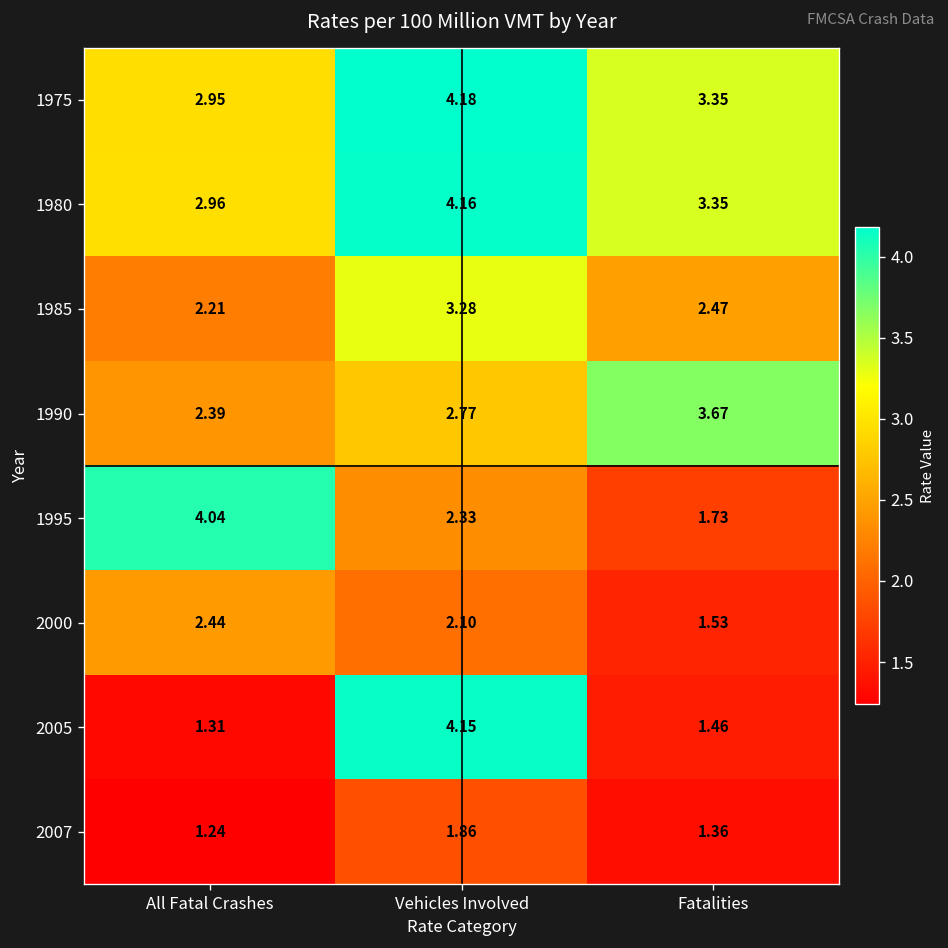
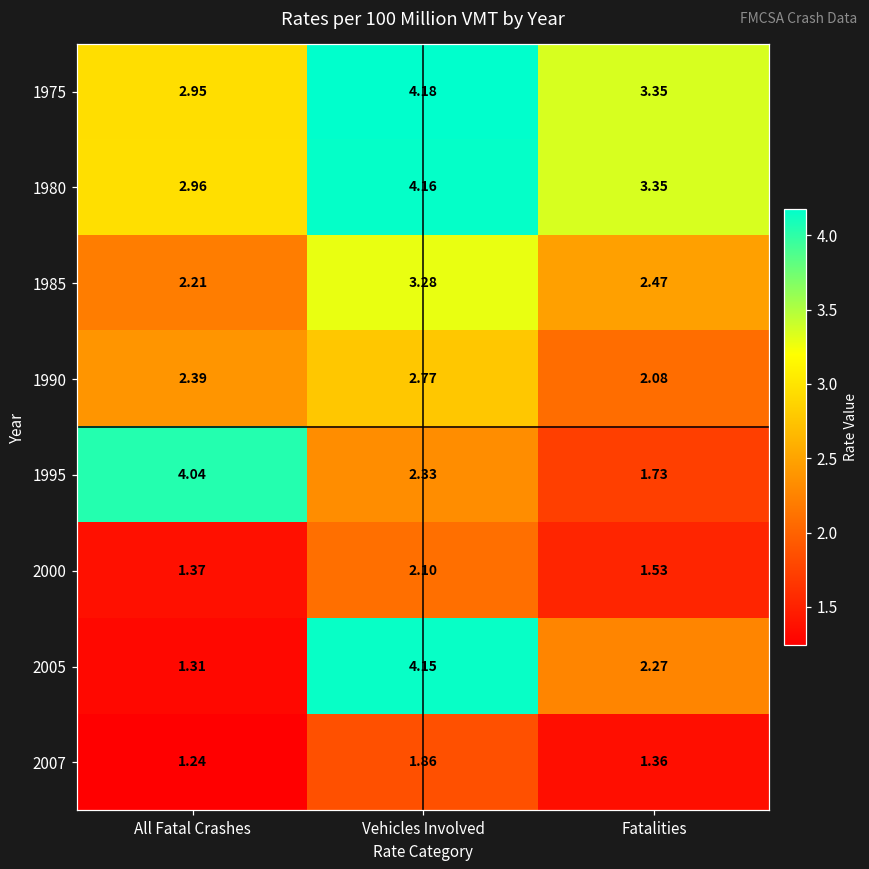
1990, Fatalities: 3.67 -> 2.08
2000, All Fatal Crashes: 2.44 -> 1.37
2005, Fatalities: 1.46 -> 2.27
